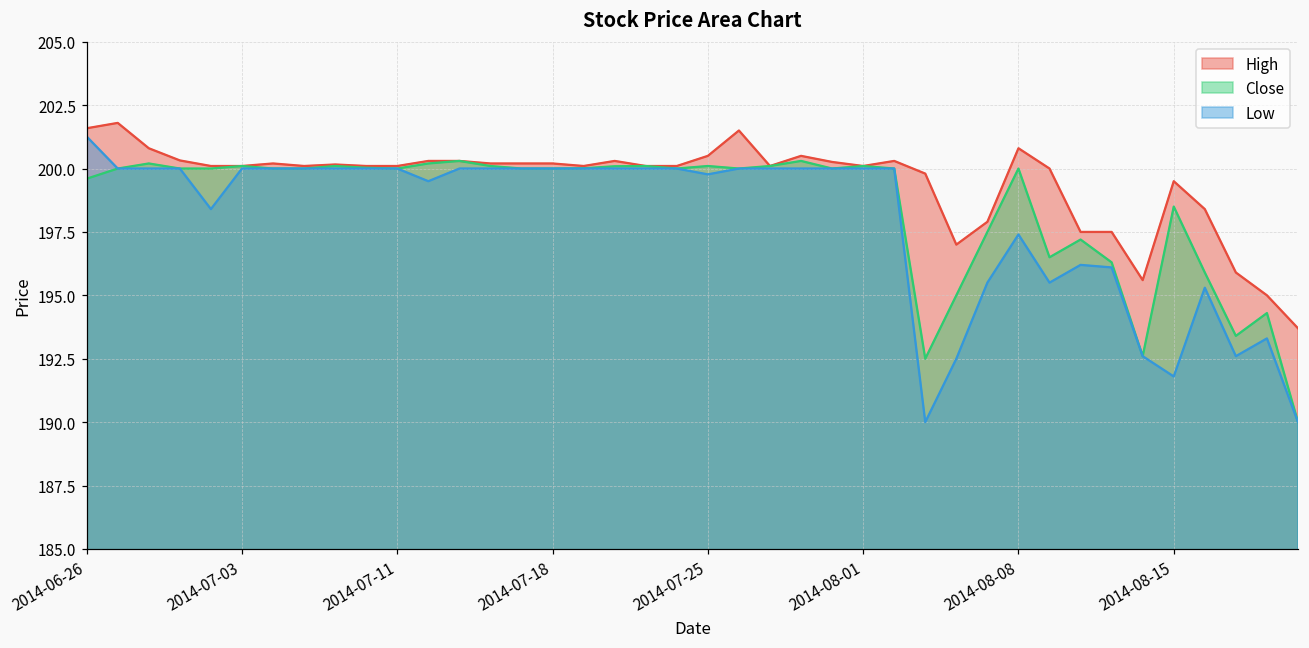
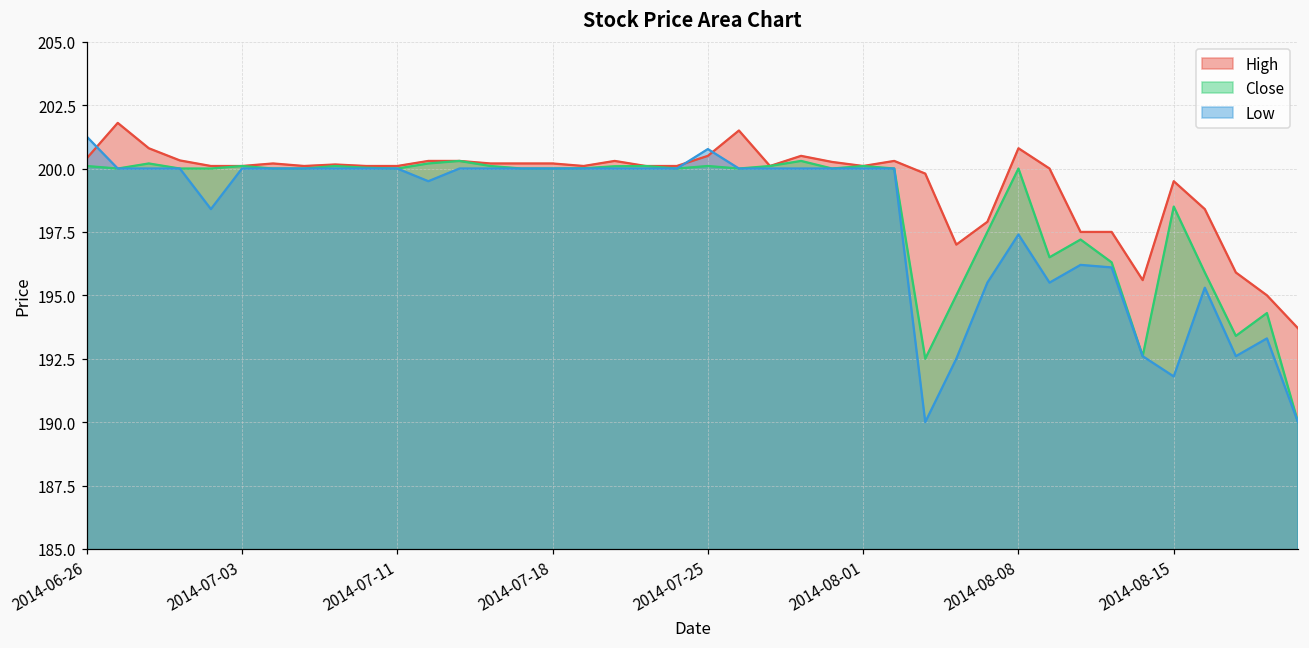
High, 2014-06-26: 201.6 -> 200.4
Close, 2014-06-26: 199.6 -> 200.1
Low, 2014-07-25: 199.8 -> 200.8
